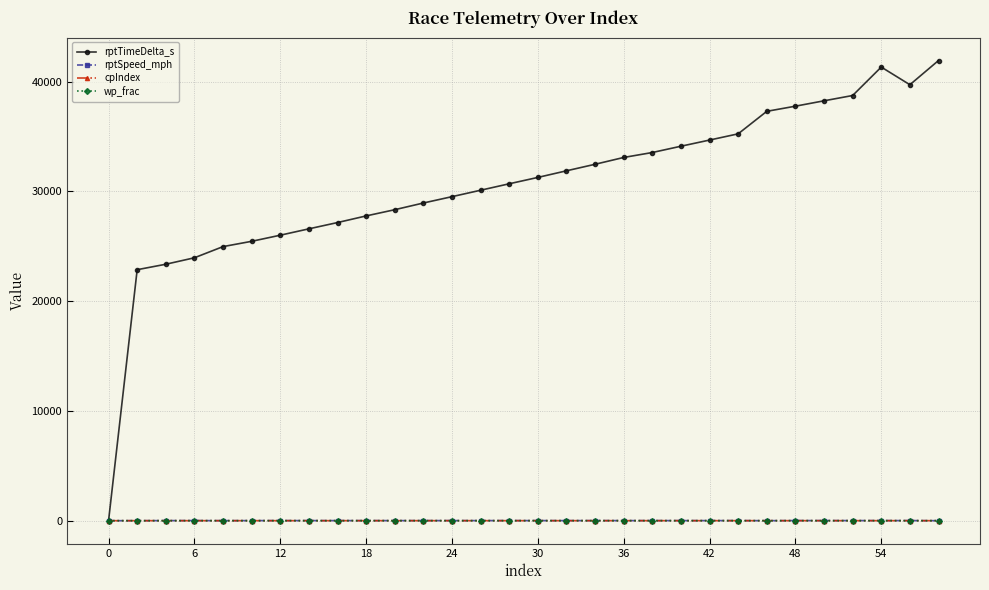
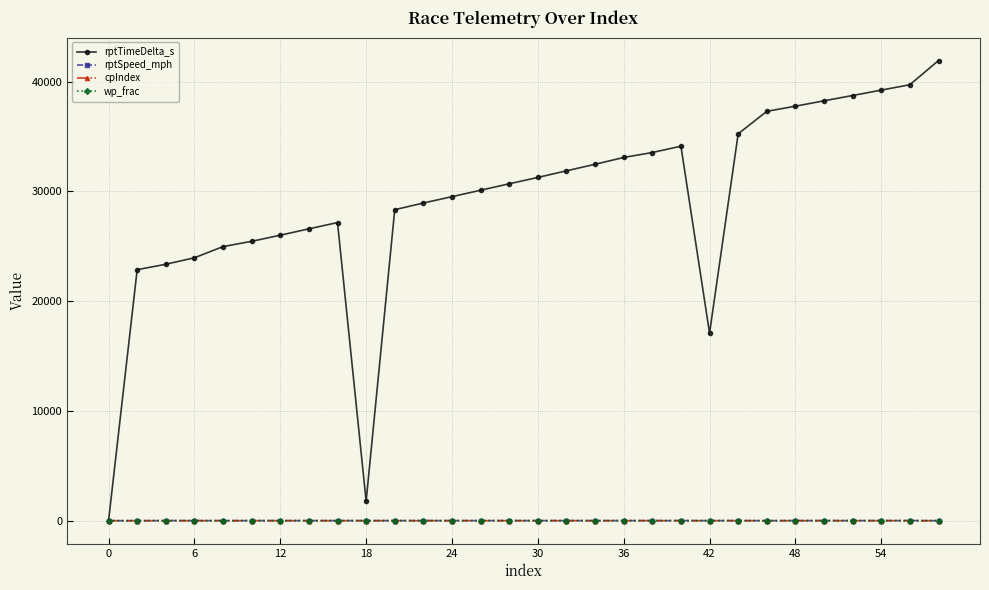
rptTimeDelta_s, 18: 27800 -> 1800
rptTimeDelta_s, 42: 34700 -> 17100
rptTimeDelta_s, 54: 41300 -> 39200
